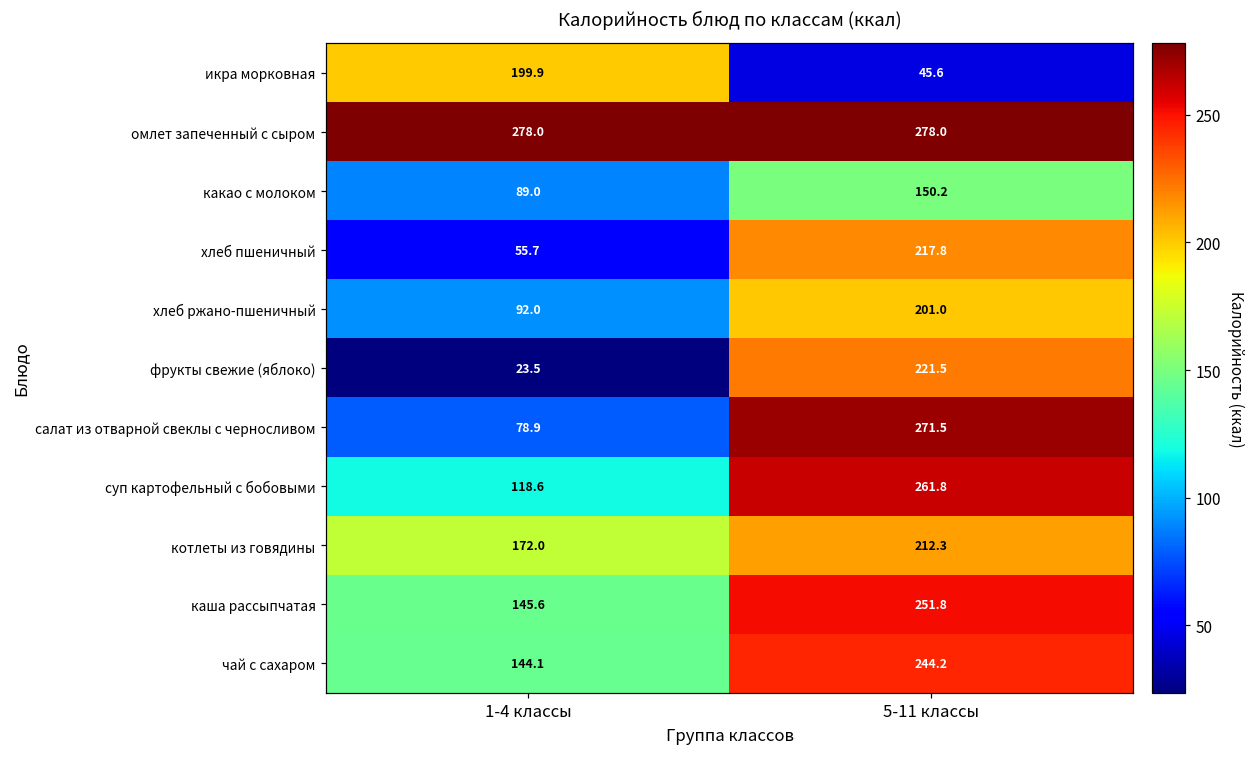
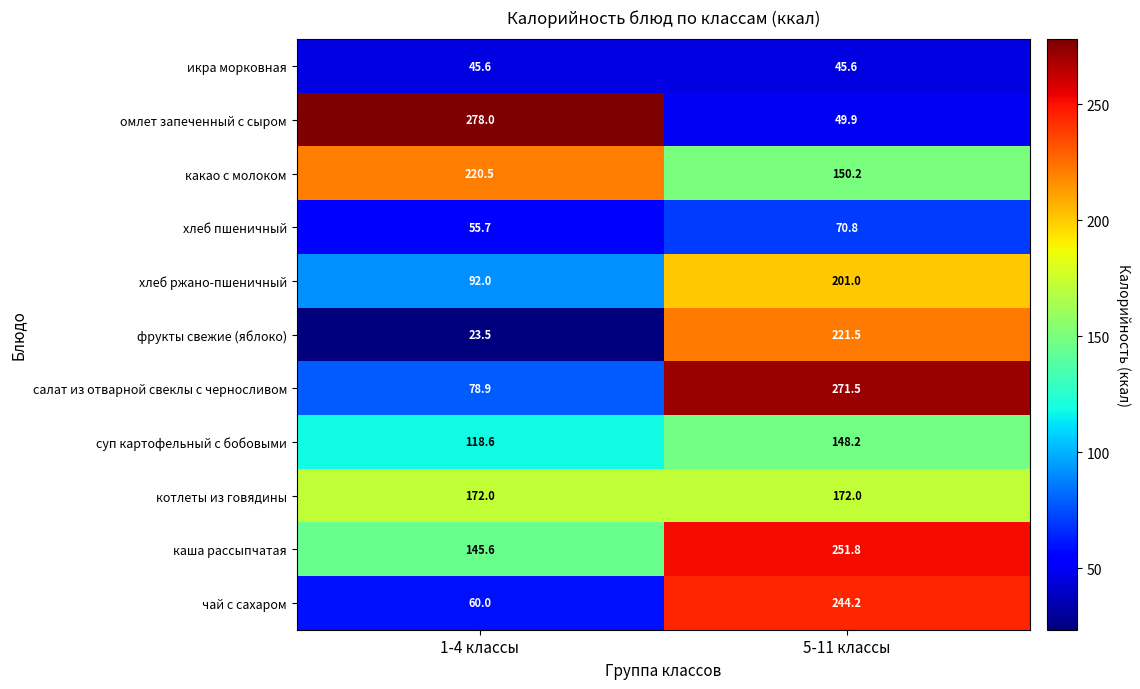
икра морковная, 1-4 классы: 199.9 -> 45.6
омлет запеченный с сыром, 5-11 классы: 278.0 -> 49.9
какао с молоком, 1-4 классы: 89.0 -> 220.5
хлеб пшеничный, 5-11 классы: 217.8 -> 70.8
суп картофельный с бобовыми, 5-11 классы: 261.8 -> 148.2
котлеты из говядины, 5-11 классы: 212.3 -> 172.0
чай с сахаром, 1-4 классы: 144.1 -> 60.0
